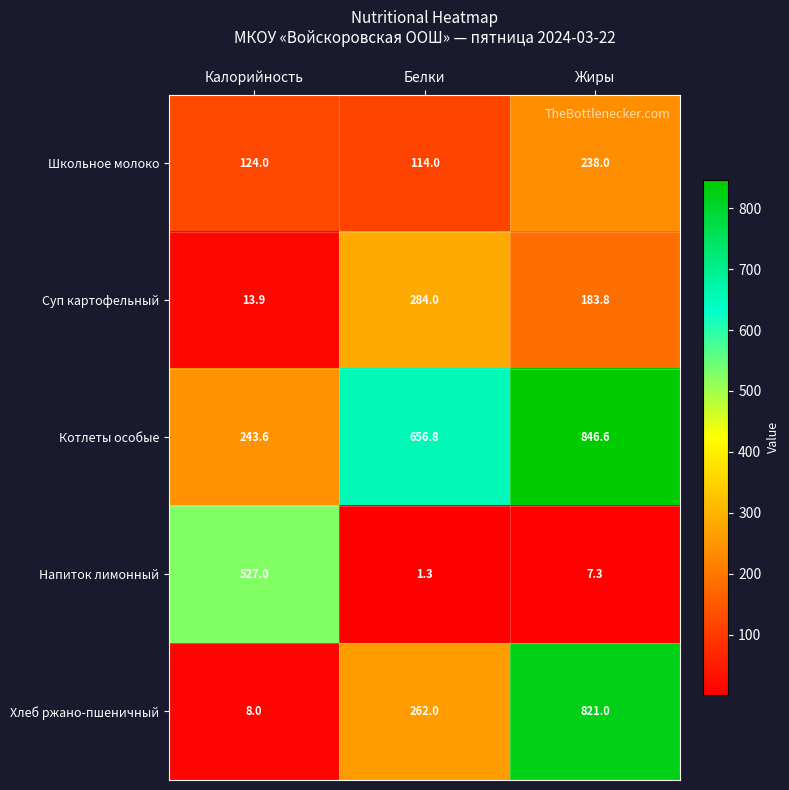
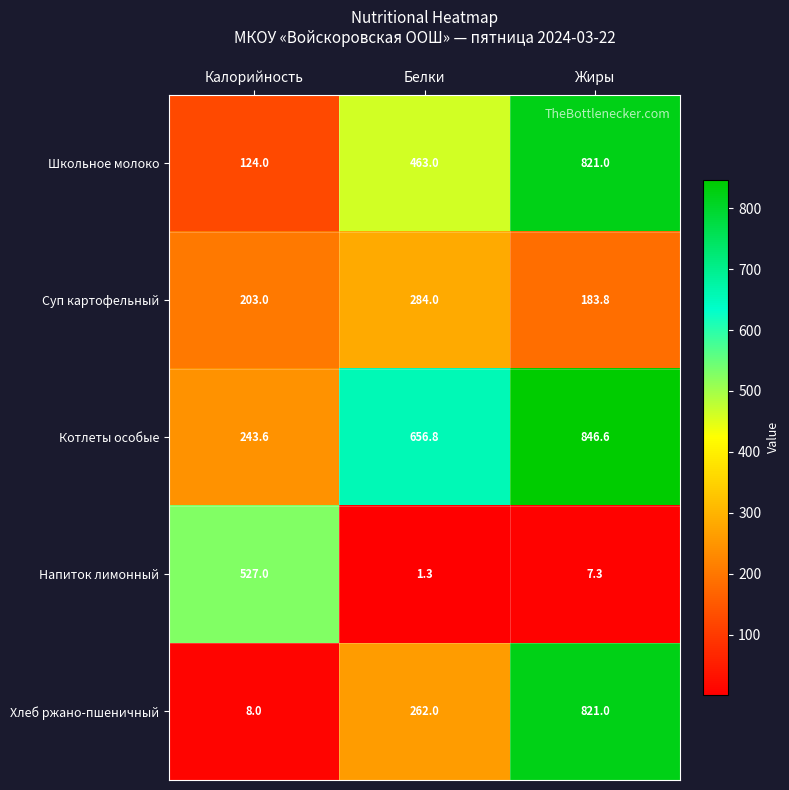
Школьное молоко, Белки: 114.0 -> 463.0
Школьное молоко, Жиры: 238.0 -> 821.0
Суп картофельный, Калорийность: 13.9 -> 203.0
